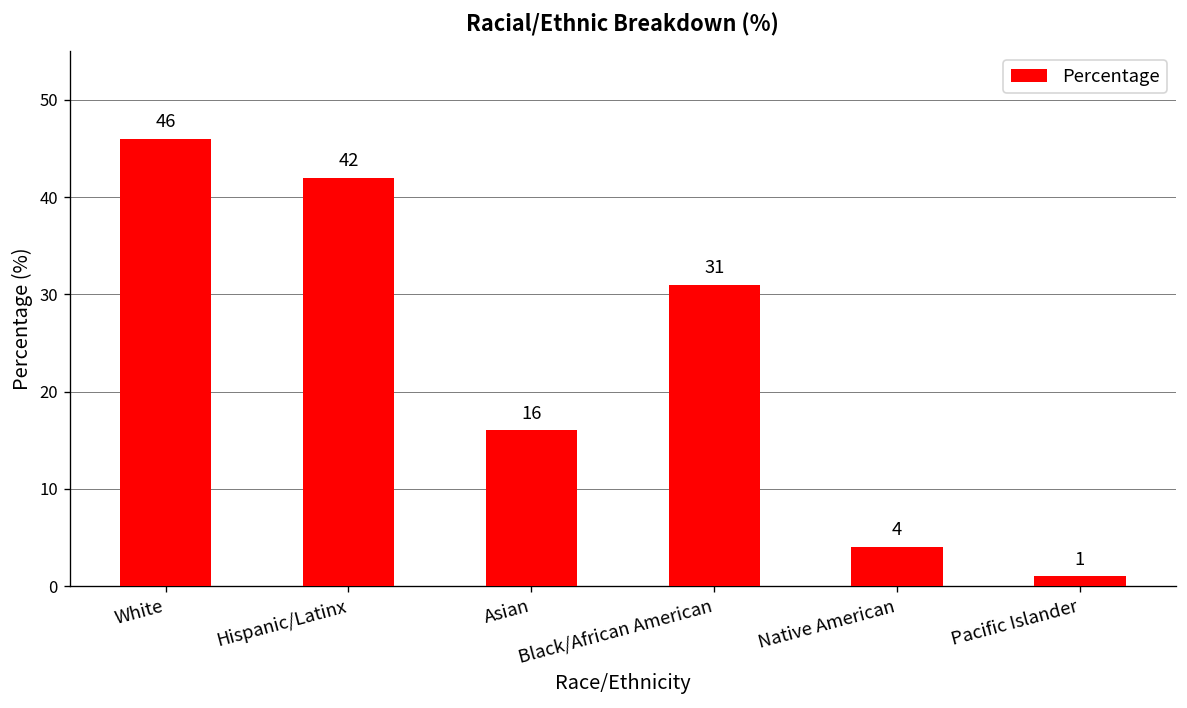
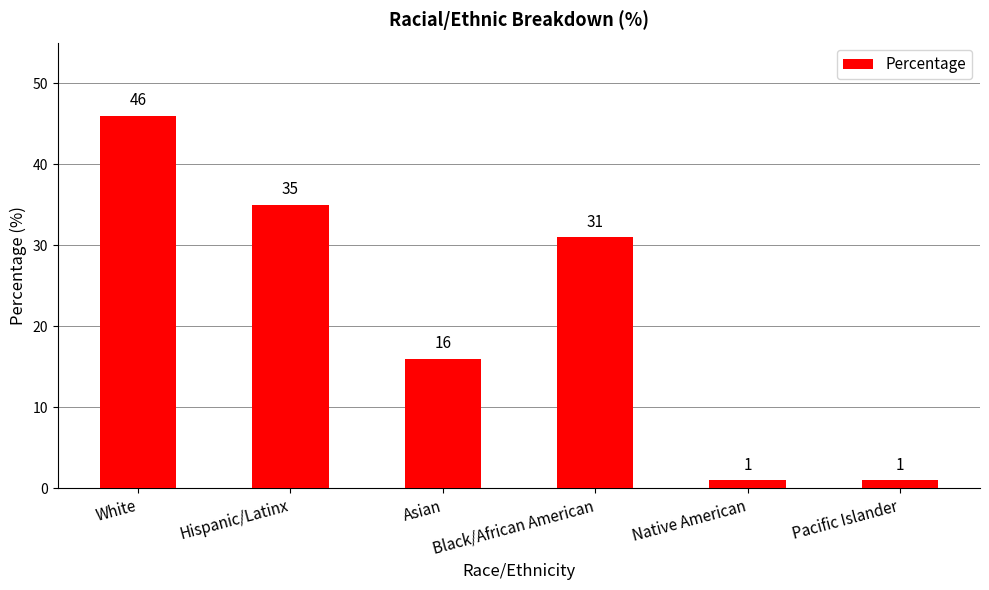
Hispanic/Latinx: 42 -> 35
Native American: 4 -> 1
